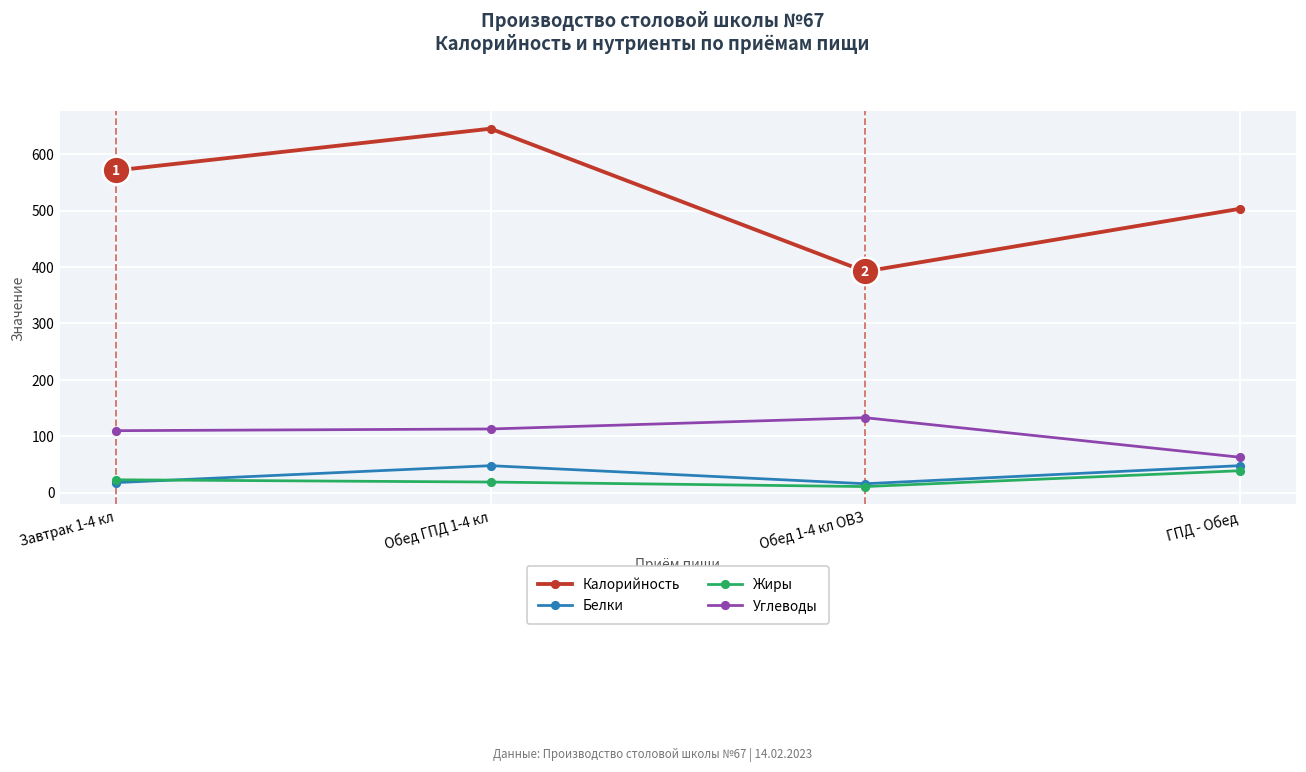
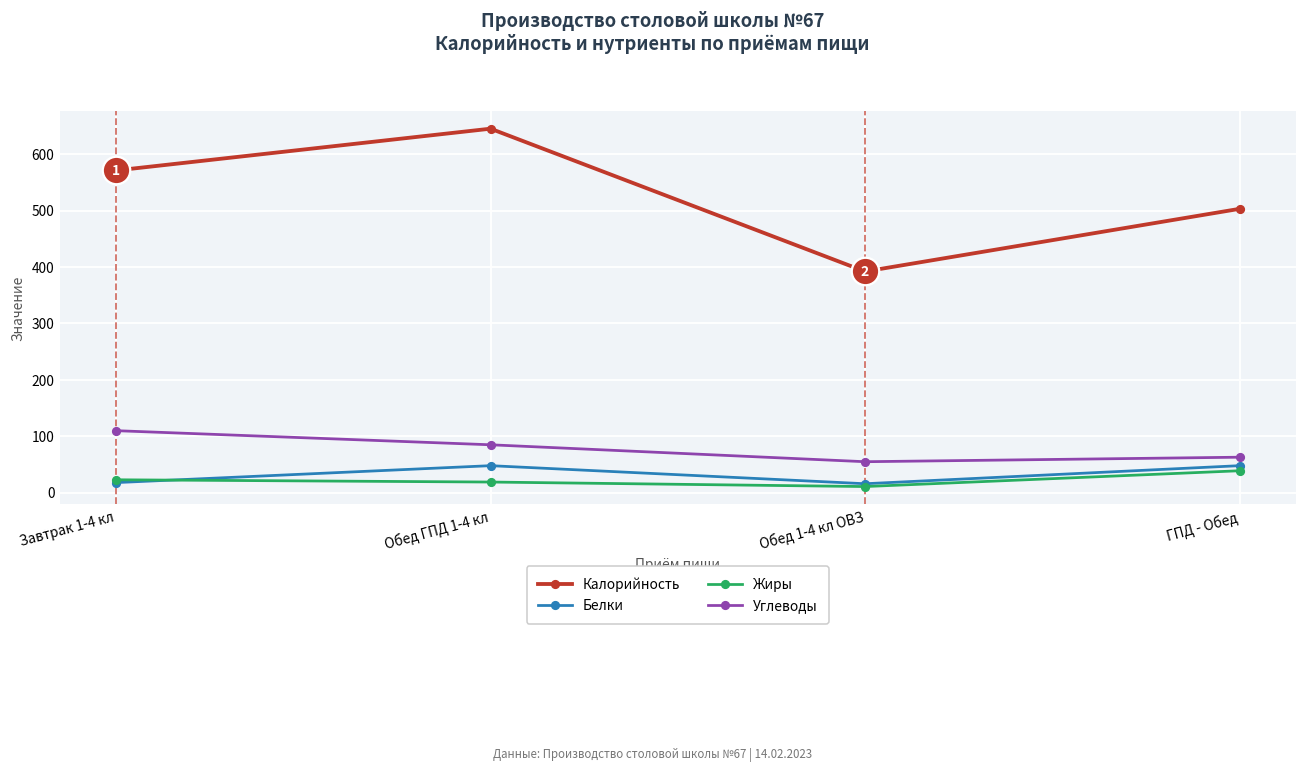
Углеводы, Обед ГПД 1-4 кл: 110 -> 90
Углеводы, Обед 1-4 кл ОВЗ: 130 -> 60
